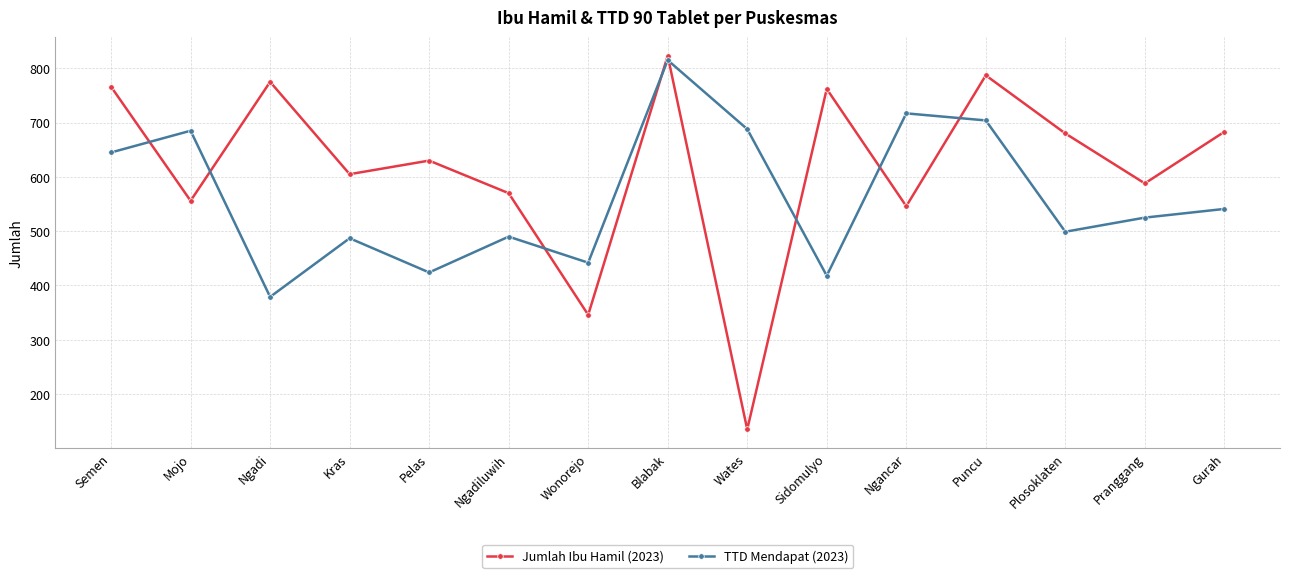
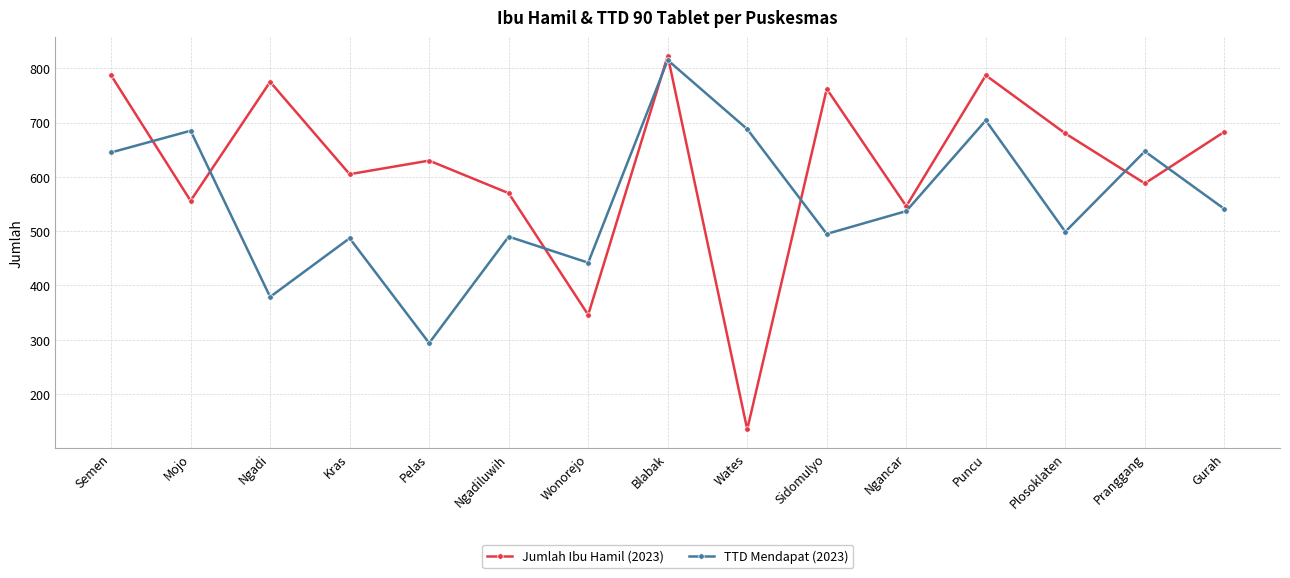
Jumlah Ibu Hamil (2023), Semen: 770 -> 790
TTD Mendapat (2023), Pelas: 420 -> 290
TTD Mendapat (2023), Sidomulyo: 420 -> 500
TTD Mendapat (2023), Ngancar: 720 -> 540
TTD Mendapat (2023), Pranggang: 530 -> 650
